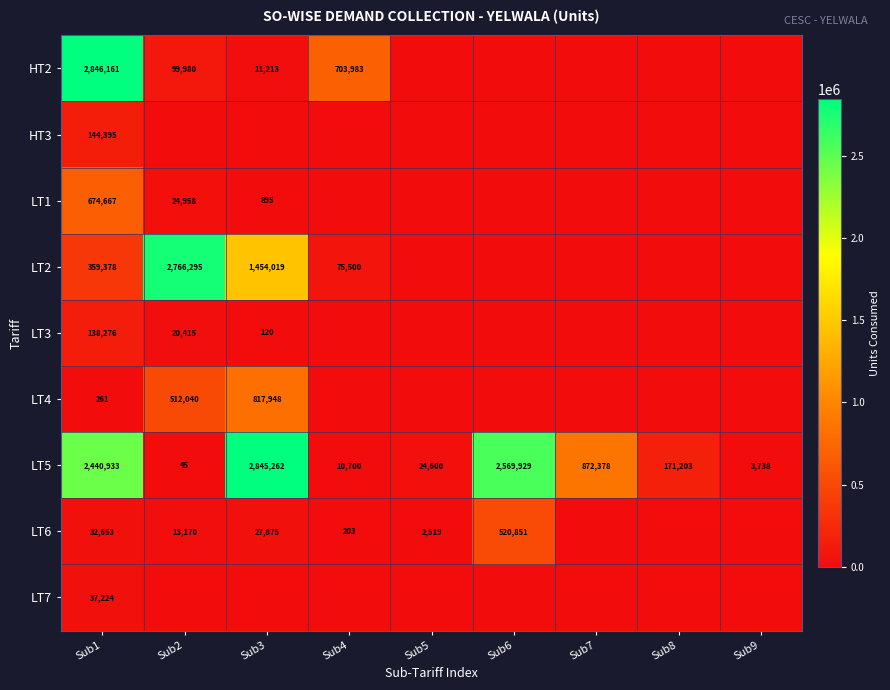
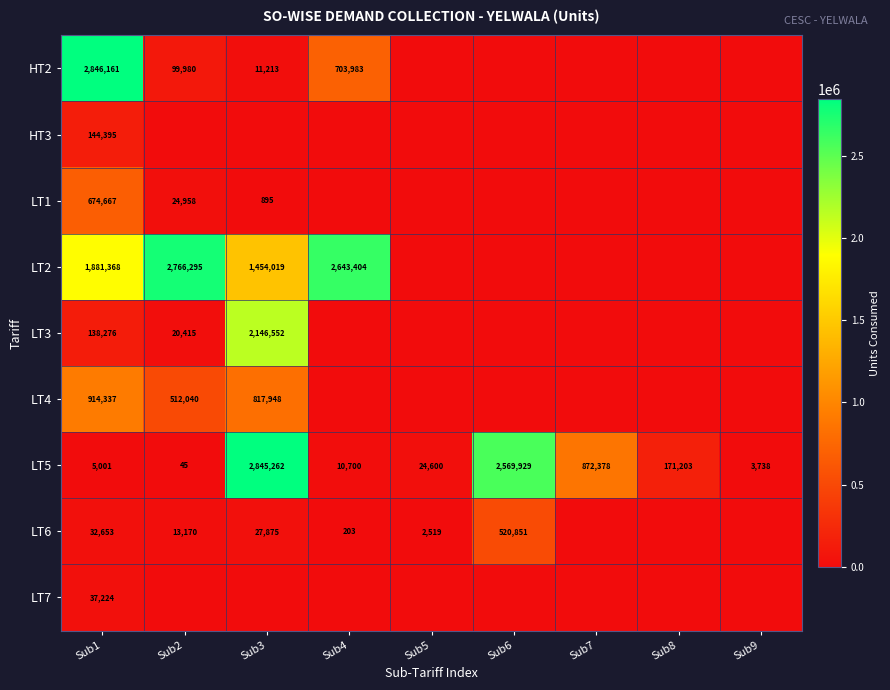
LT2, Sub1: 359,378 -> 1,881,368
LT2, Sub4: 75,500 -> 2,643,404
LT3, Sub3: 120 -> 2,146,552
LT4, Sub1: 261 -> 914,337
LT5, Sub1: 2,440,933 -> 5,001
